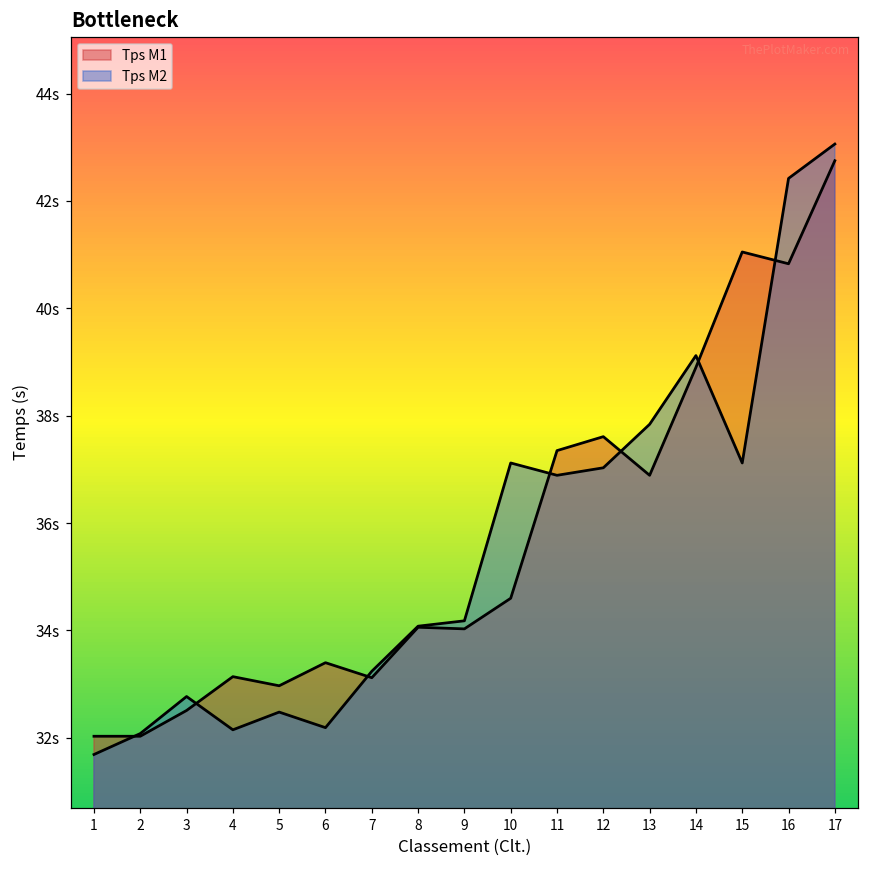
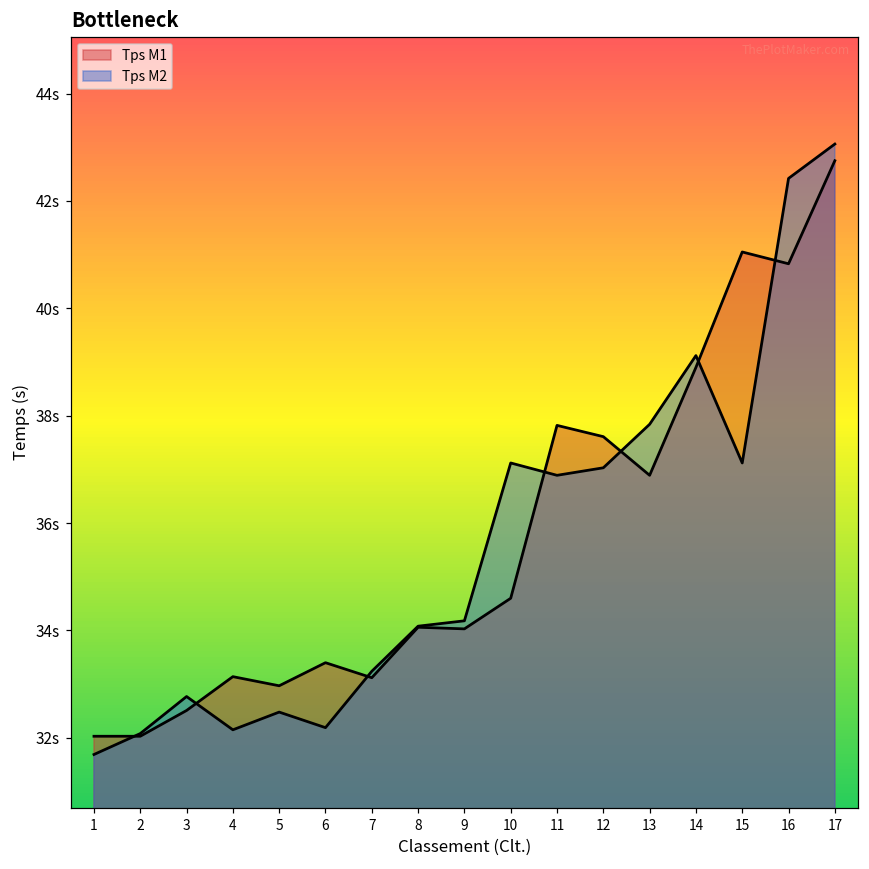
Tps M1, 11: 37.4s -> 37.8s
